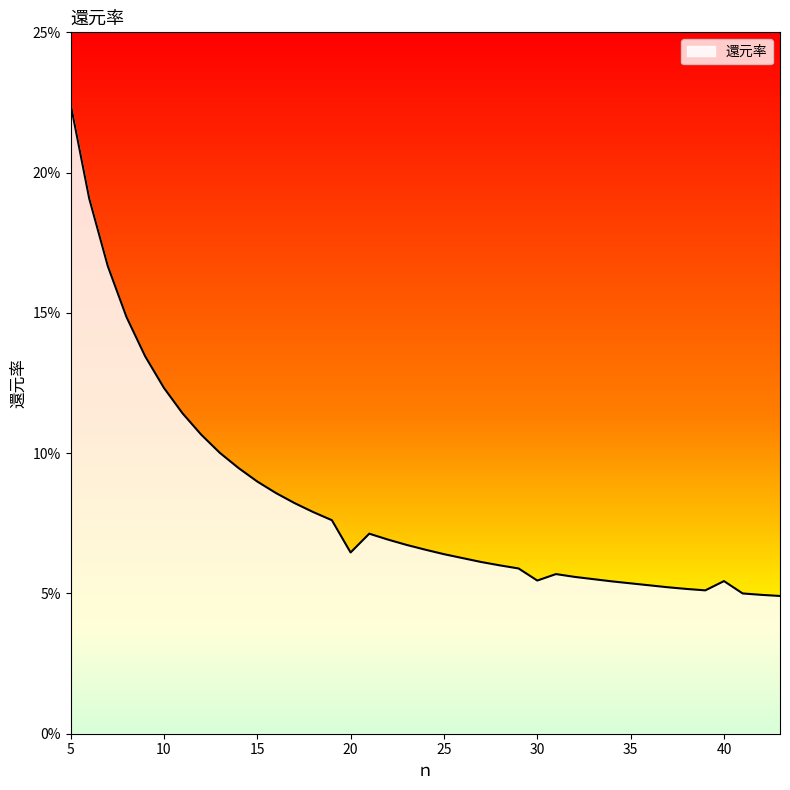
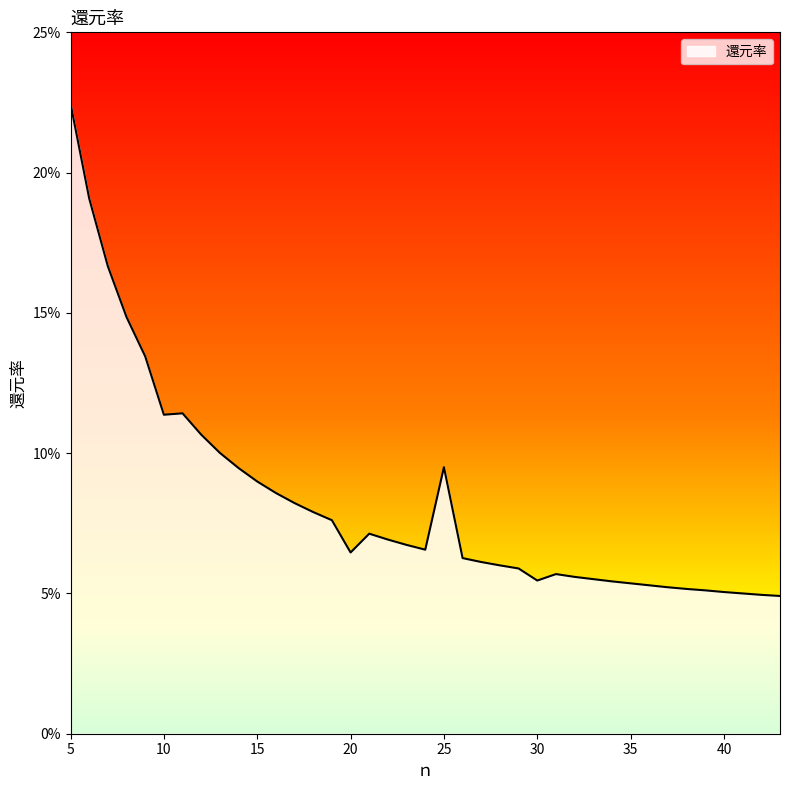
10: 12.3% -> 11.4%
25: 6.4% -> 9.5%
40: 5.4% -> 5.1%
